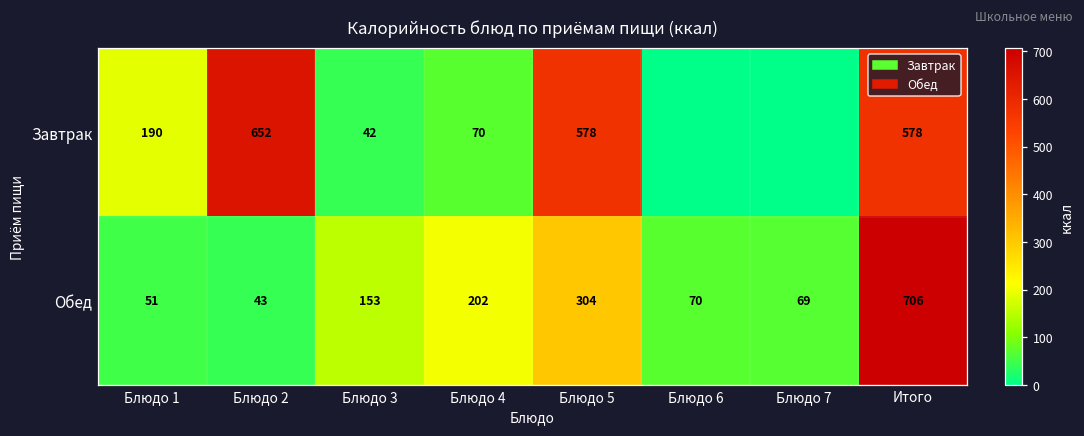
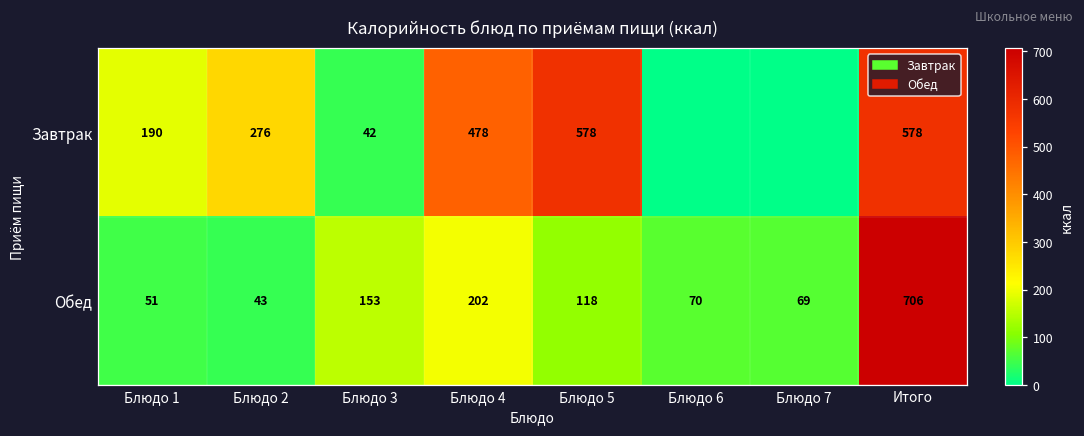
Завтрак, Блюдо 2: 652 -> 276
Завтрак, Блюдо 4: 70 -> 478
Обед, Блюдо 5: 304 -> 118
